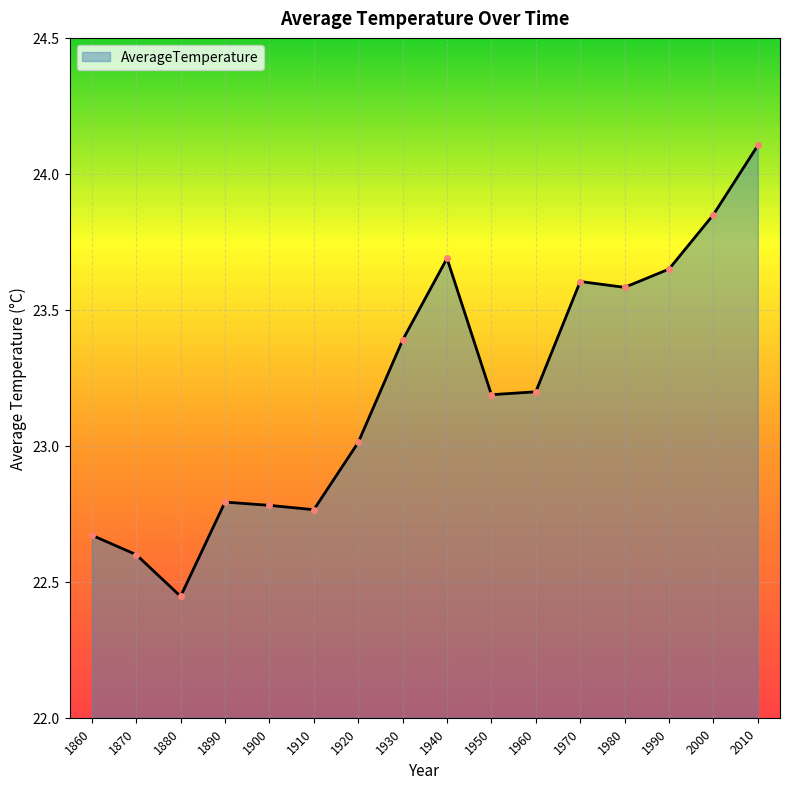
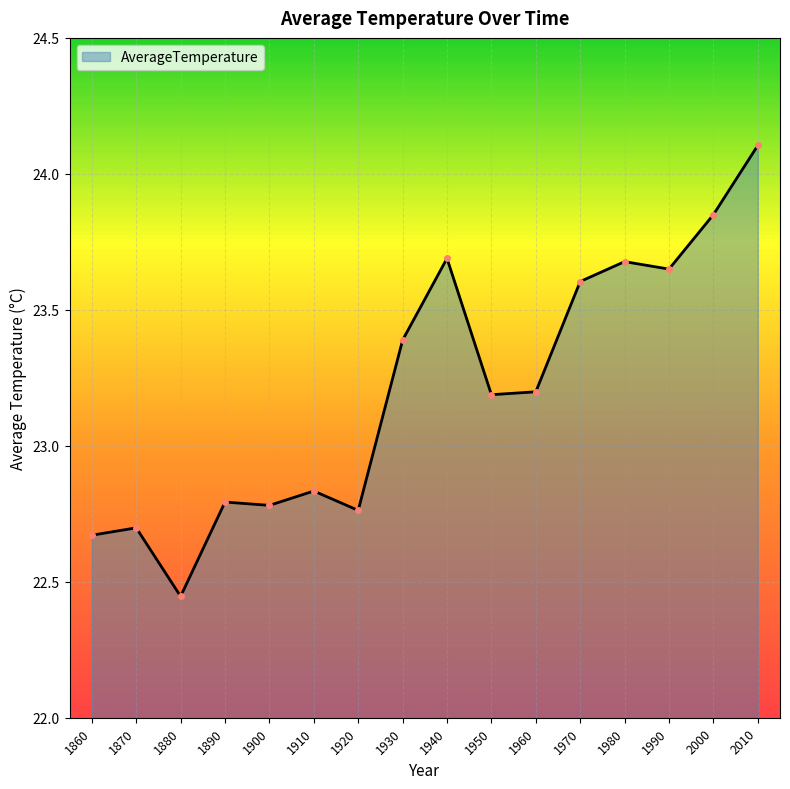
1870: 22.60 -> 22.70
1910: 22.77 -> 22.83
1920: 23.01 -> 22.76
1980: 23.58 -> 23.68
